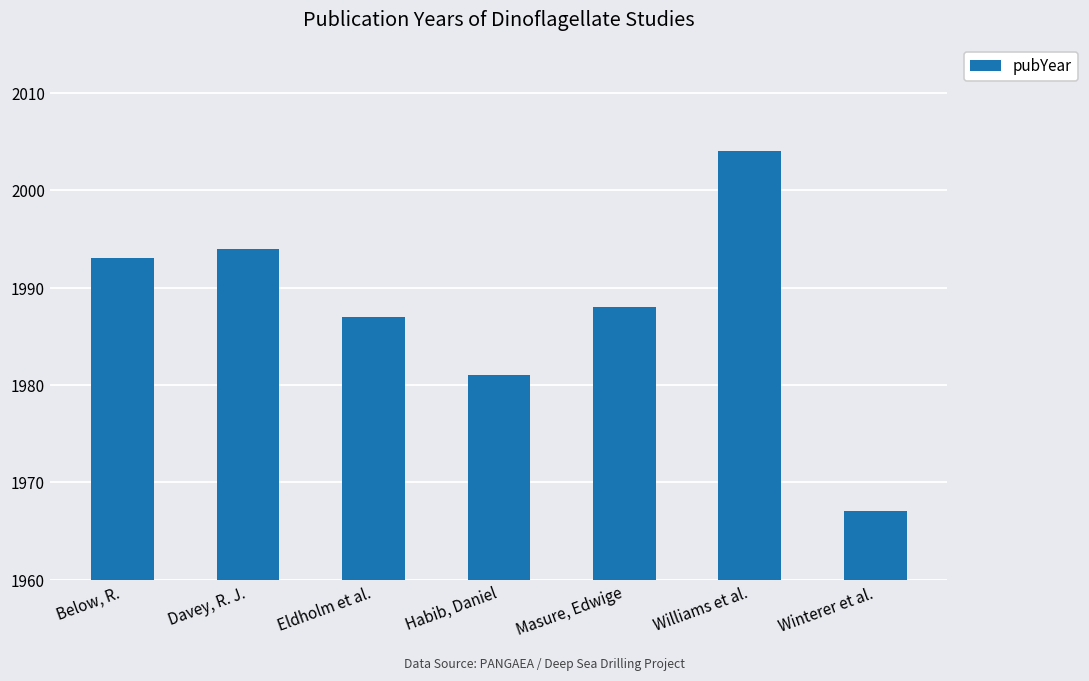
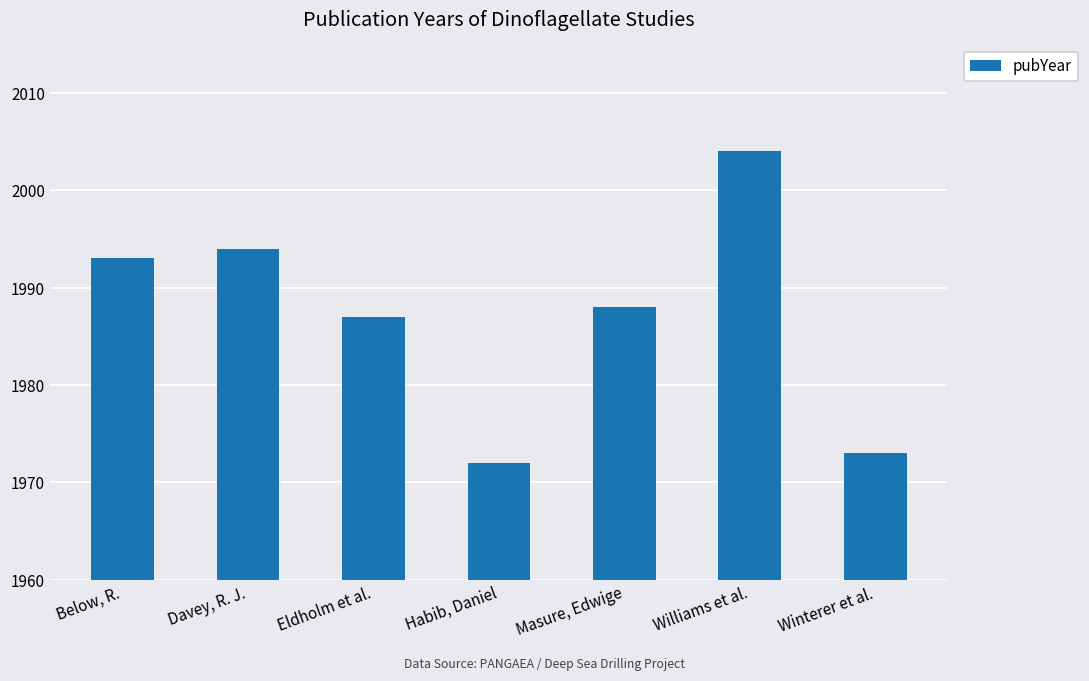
Habib, Daniel: 1981 -> 1972
Winterer et al.: 1967 -> 1973
